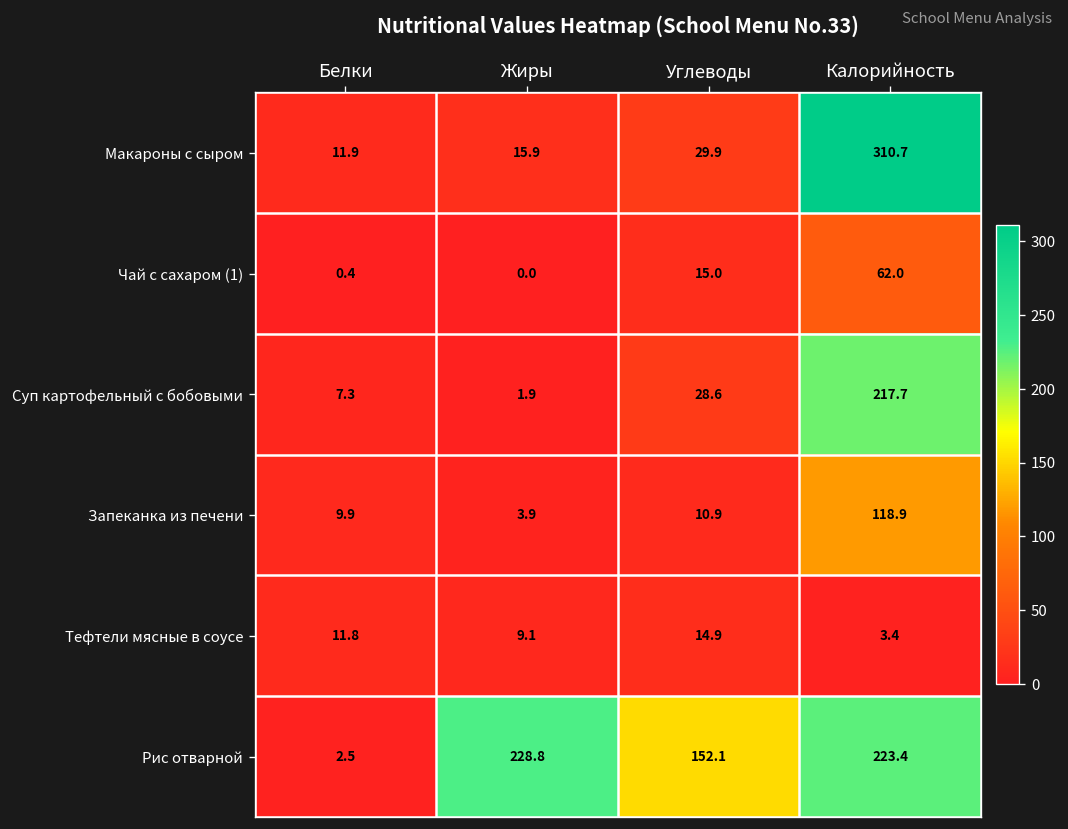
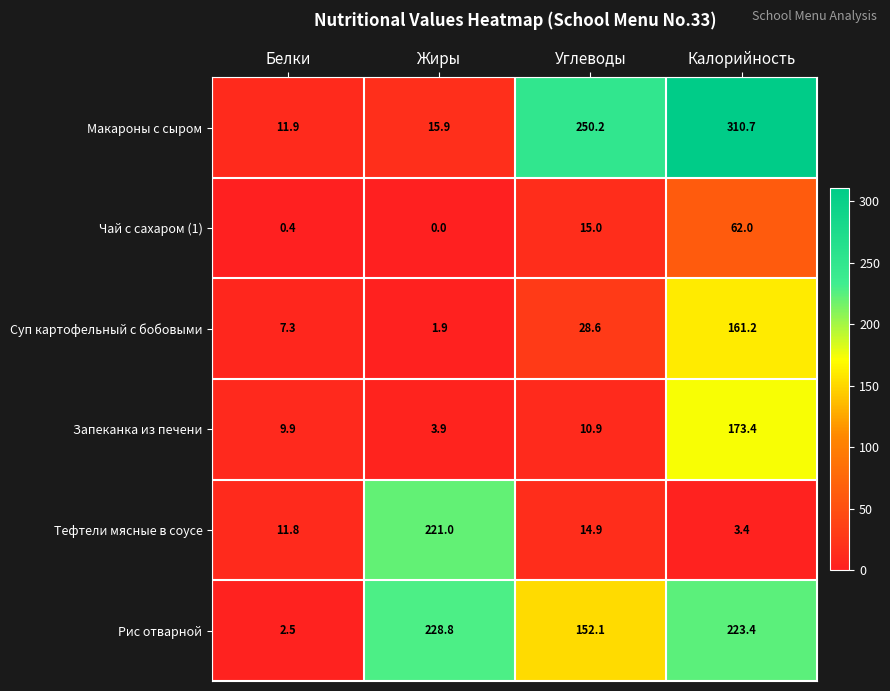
Макароны с сыром, Углеводы: 29.9 -> 250.2
Суп картофельный с бобовыми, Калорийность: 217.7 -> 161.2
Запеканка из печени, Калорийность: 118.9 -> 173.4
Тефтели мясные в соусе, Жиры: 9.1 -> 221.0
